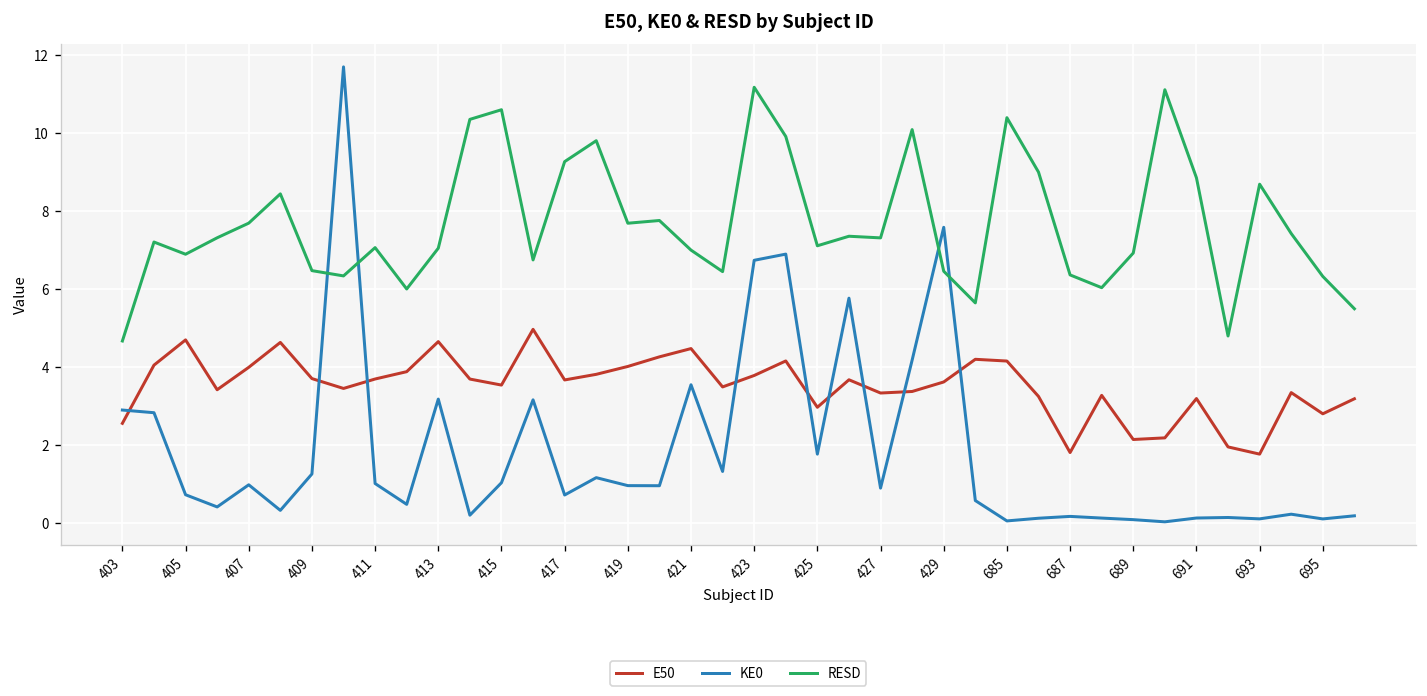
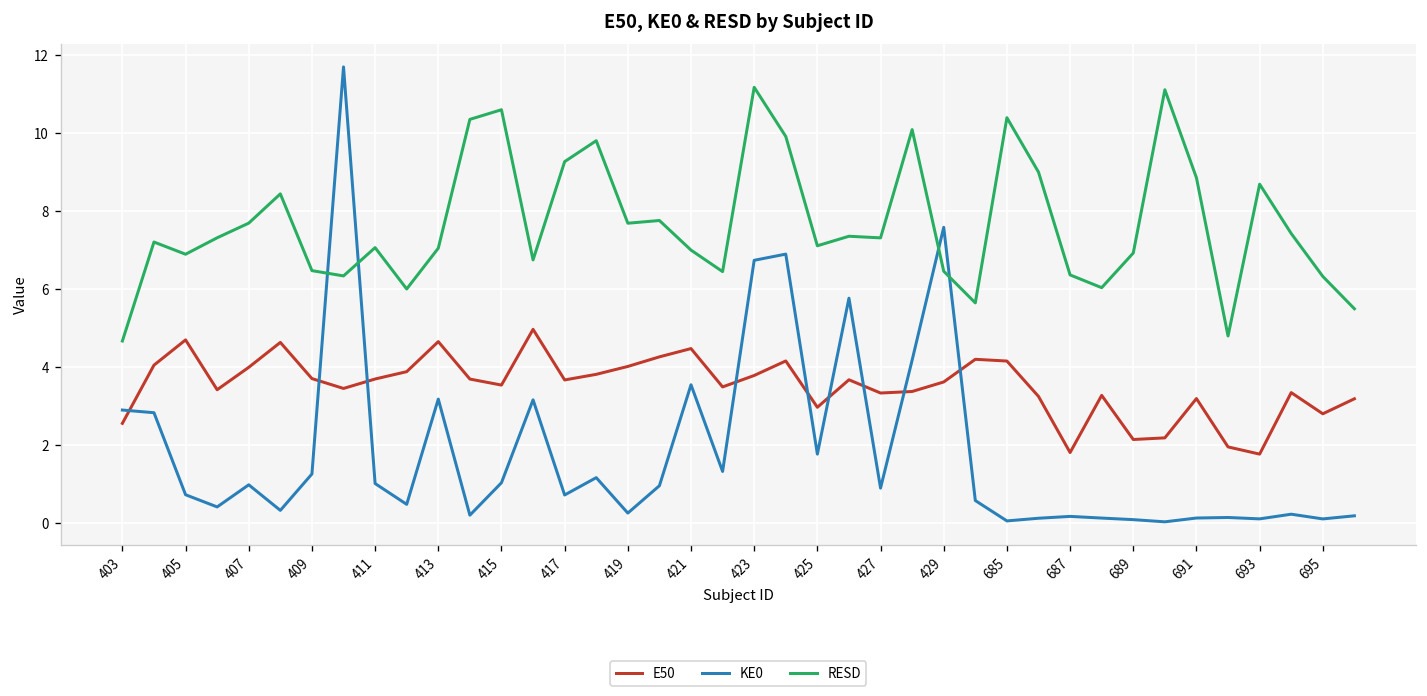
KE0, 419: 1.0 -> 0.3
